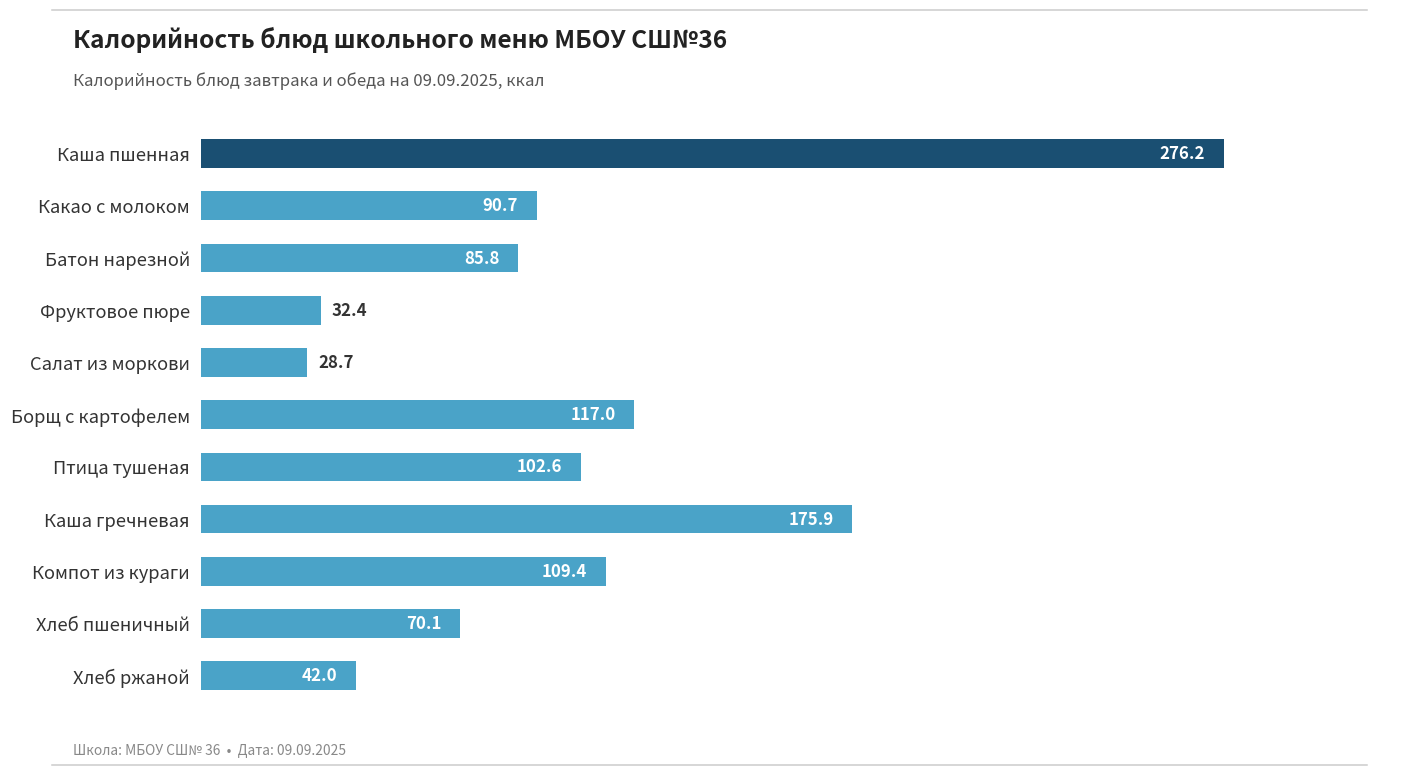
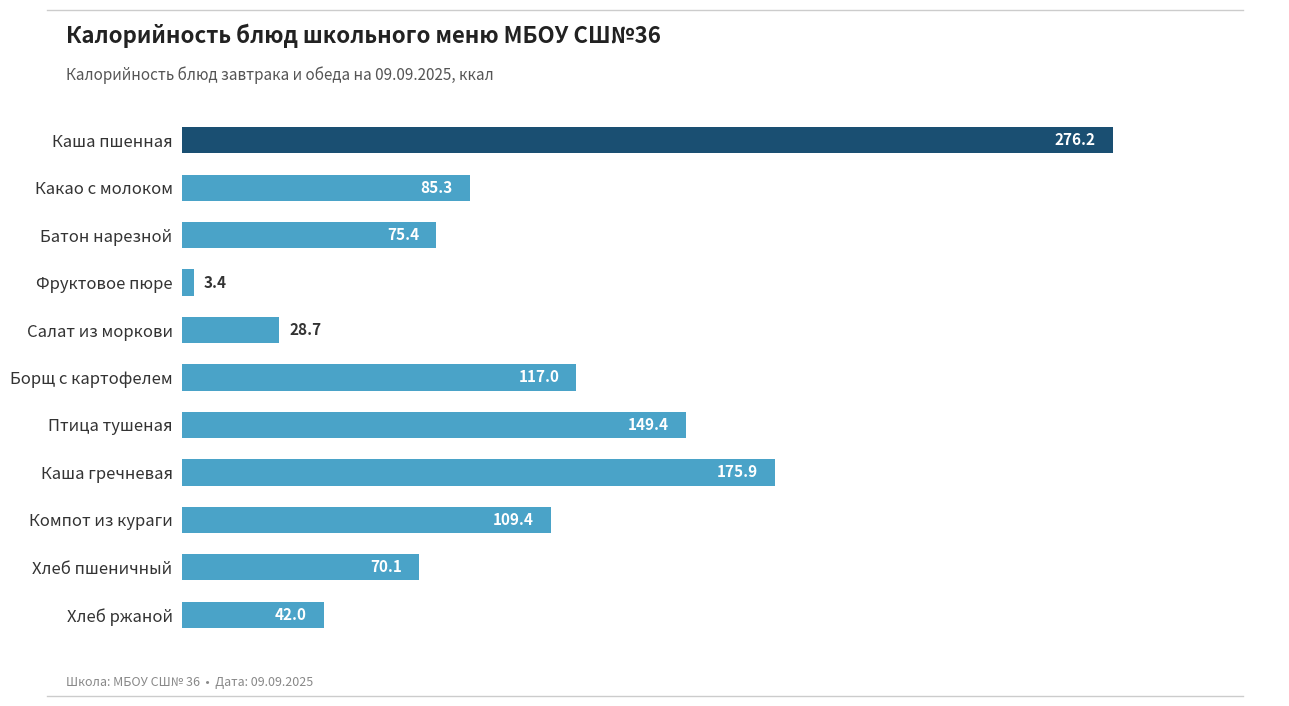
Какао с молоком: 90.7 -> 85.3
Батон нарезной: 85.8 -> 75.4
Фруктовое пюре: 32.4 -> 3.4
Птица тушеная: 102.6 -> 149.4
